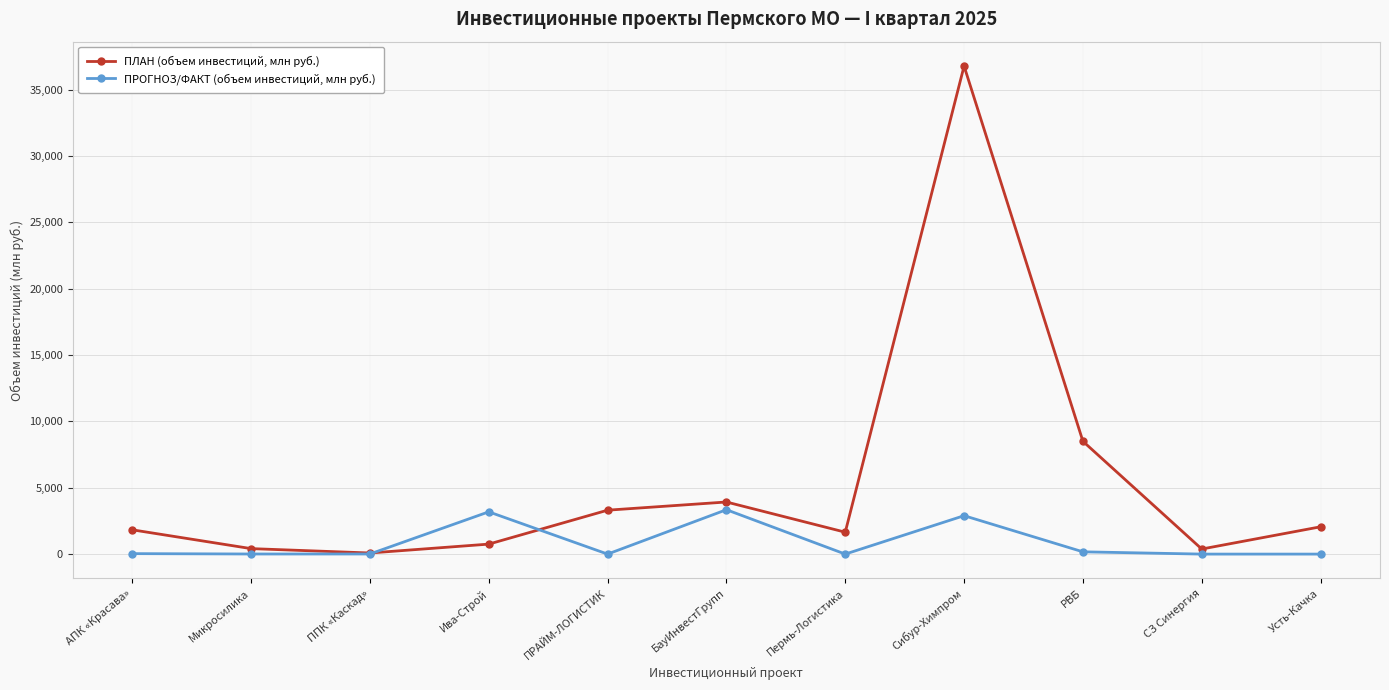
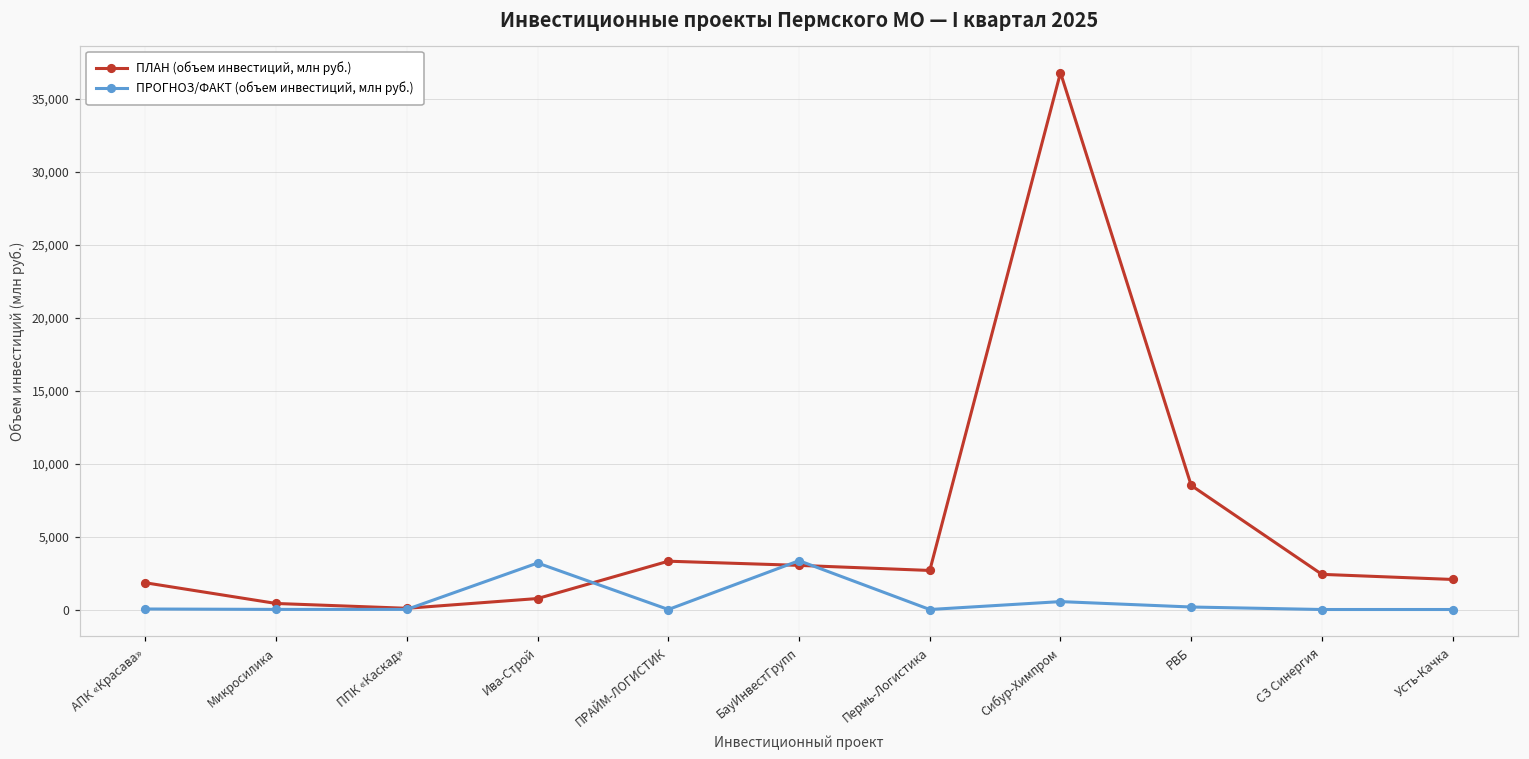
ПЛАН (объем инвестиций, млн руб.), БауИнвестГрупп: 3,900 -> 3,000
ПЛАН (объем инвестиций, млн руб.), Пермь-Логистика: 1,700 -> 2,700
ПРОГНОЗ/ФАКТ (объем инвестиций, млн руб.), Сибур-Химпром: 2,900 -> 500
ПЛАН (объем инвестиций, млн руб.), СЗ Синергия: 400 -> 2,400
